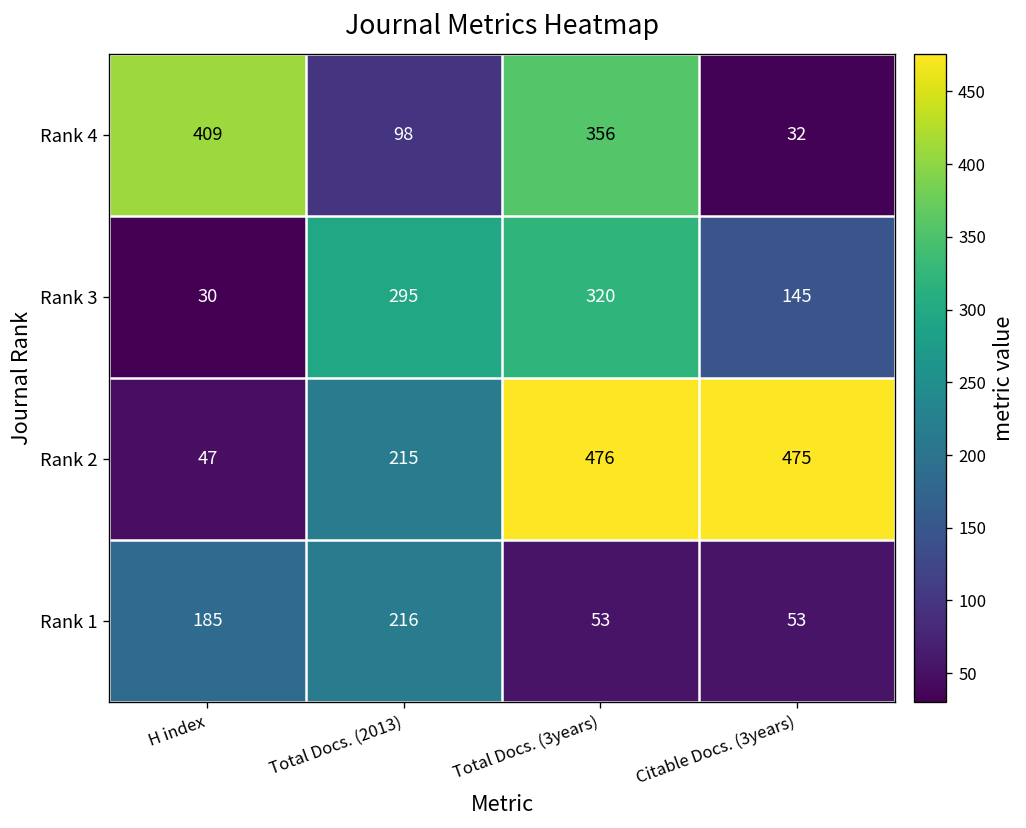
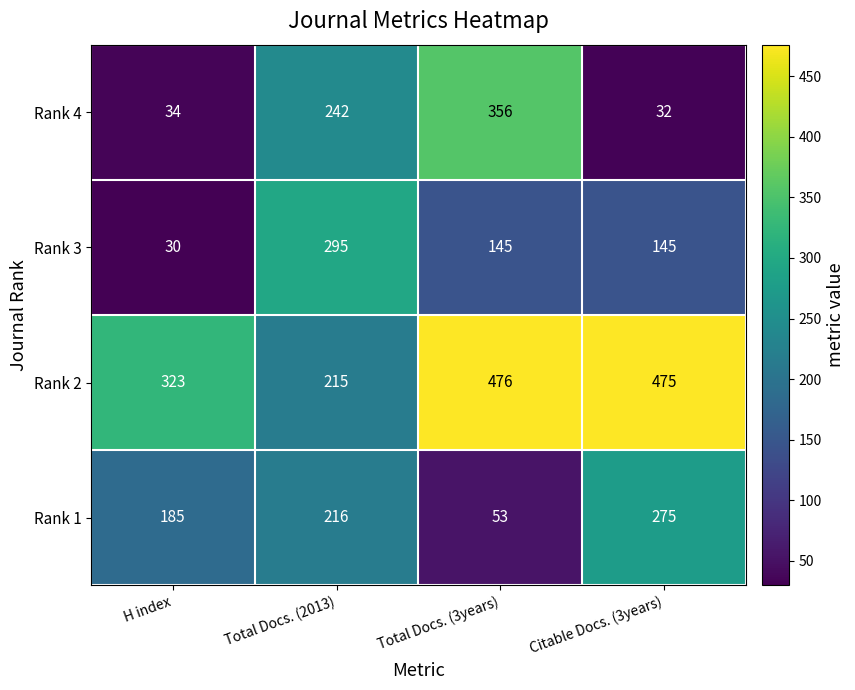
Rank 4, H index: 409 -> 34
Rank 4, Total Docs. (2013): 98 -> 242
Rank 3, Total Docs. (3years): 320 -> 145
Rank 2, H index: 47 -> 323
Rank 1, Citable Docs. (3years): 53 -> 275
